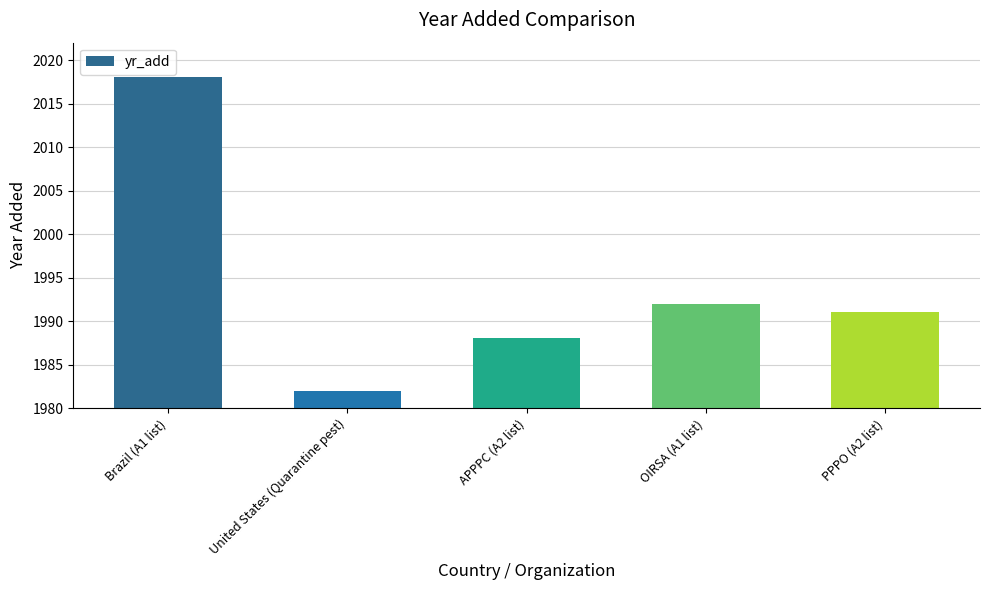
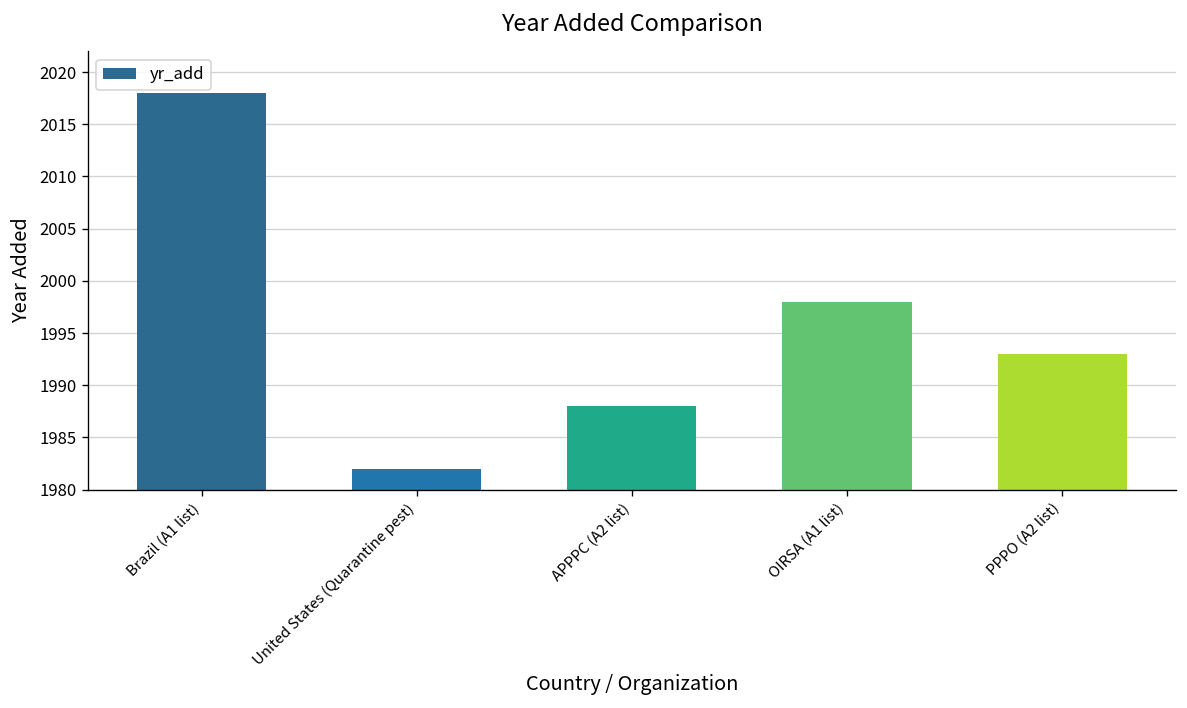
OIRSA (A1 list): 1992 -> 1998
PPPO (A2 list): 1991 -> 1993
